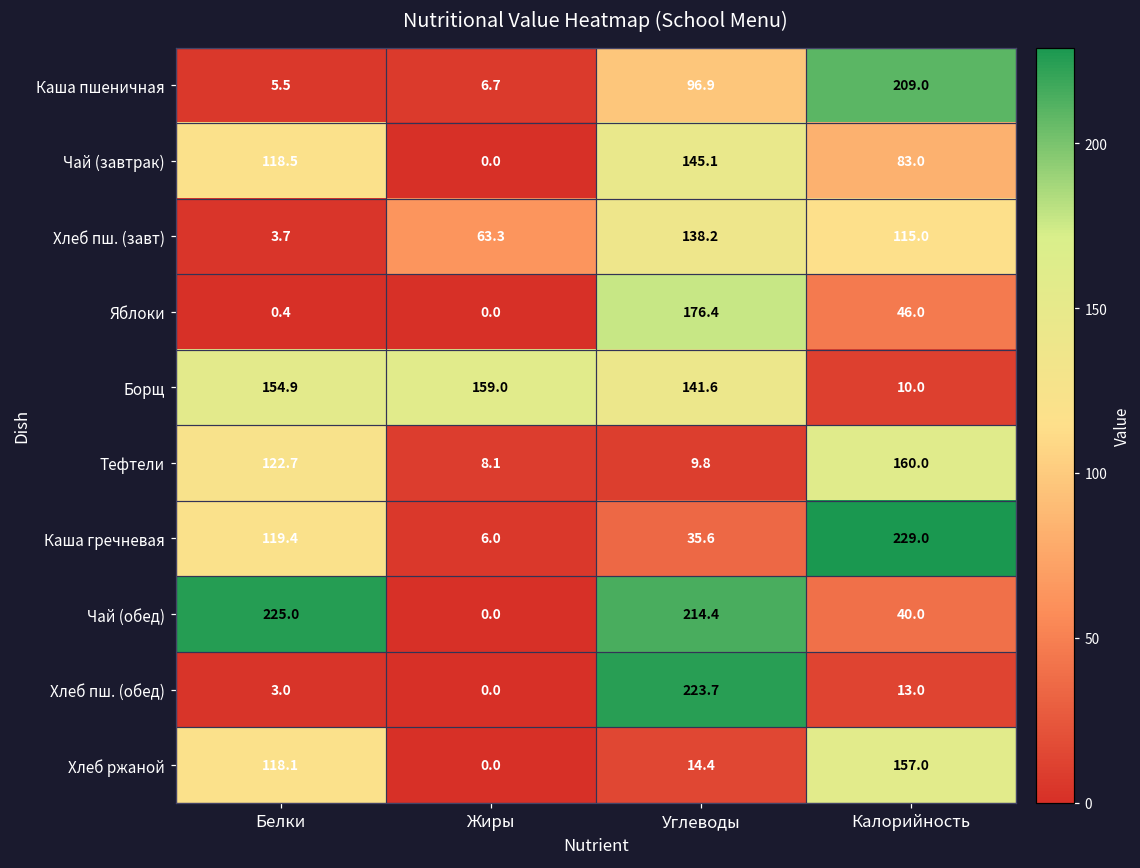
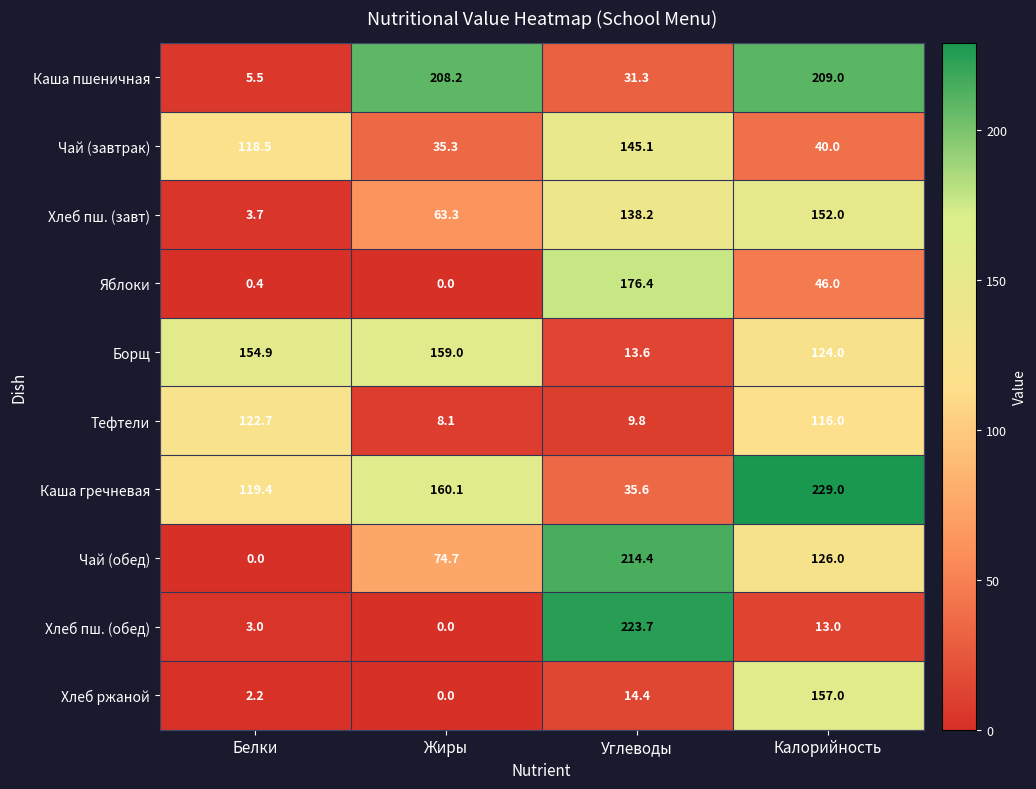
Каша пшеничная, Жиры: 6.7 -> 208.2
Каша пшеничная, Углеводы: 96.9 -> 31.3
Чай (завтрак), Жиры: 0.0 -> 35.3
Чай (завтрак), Калорийность: 83.0 -> 40.0
Хлеб пш. (завт), Калорийность: 115.0 -> 152.0
Борщ, Углеводы: 141.6 -> 13.6
Борщ, Калорийность: 10.0 -> 124.0
Тефтели, Калорийность: 160.0 -> 116.0
Каша гречневая, Жиры: 6.0 -> 160.1
Чай (обед), Белки: 225.0 -> 0.0
Чай (обед), Жиры: 0.0 -> 74.7
Чай (обед), Калорийность: 40.0 -> 126.0
Хлеб ржаной, Белки: 118.1 -> 2.2
